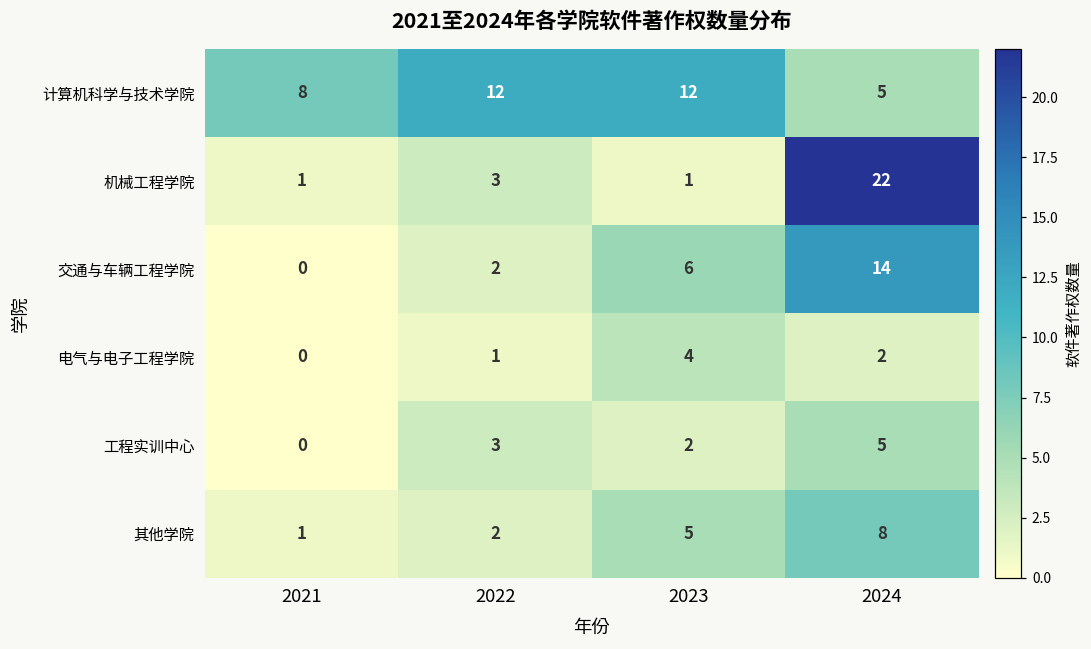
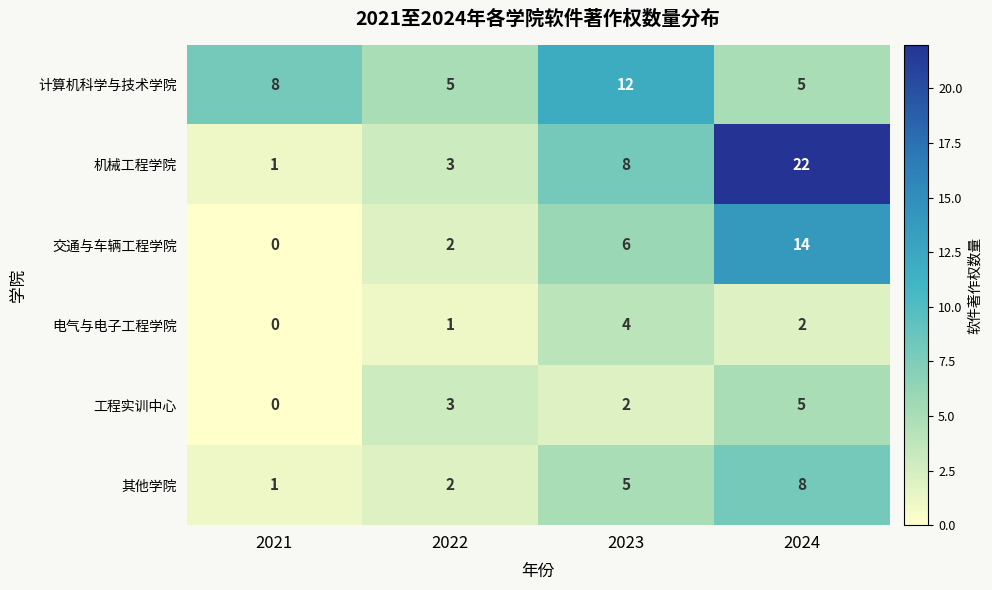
计算机科学与技术学院, 2022: 12 -> 5
机械工程学院, 2023: 1 -> 8
